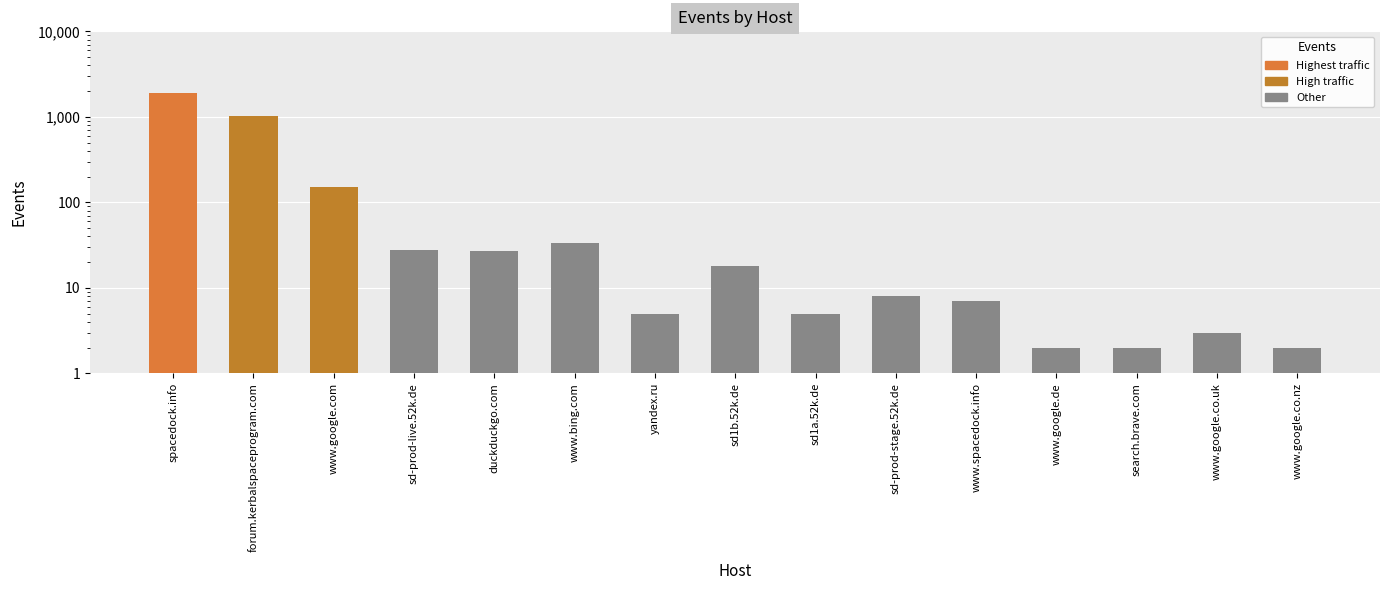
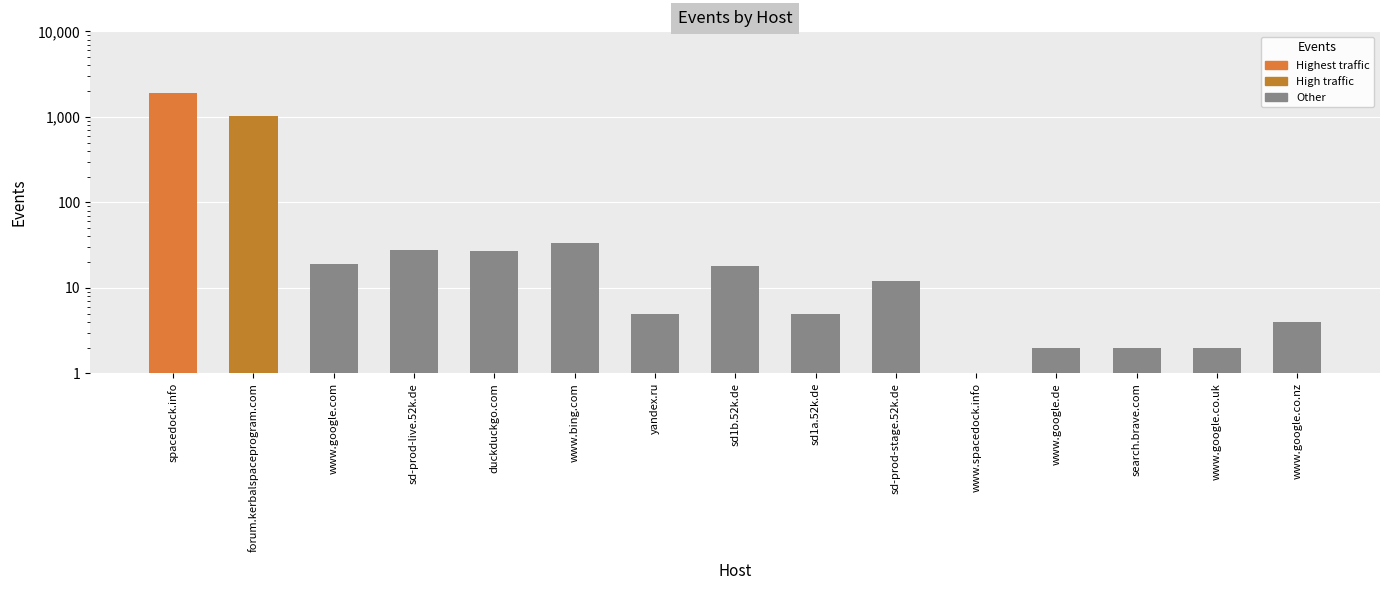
www.google.com: 150 -> 19
sd-prod-stage.52k.de: 8 -> 12
www.spacedock.info: 7 -> 1
www.google.co.uk: 3 -> 2
www.google.co.nz: 2 -> 4
